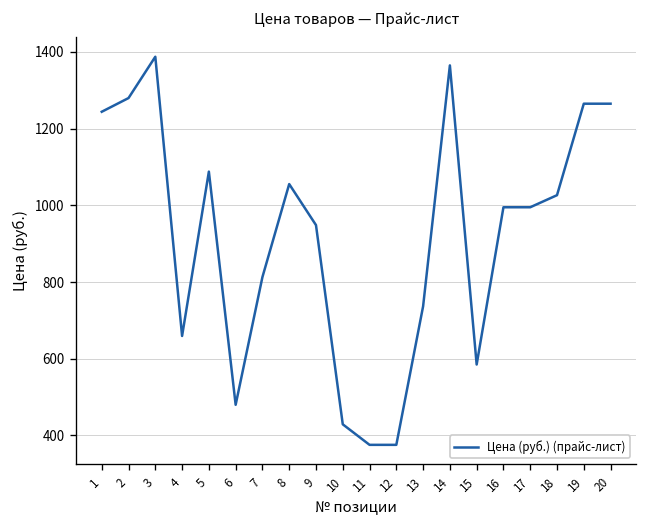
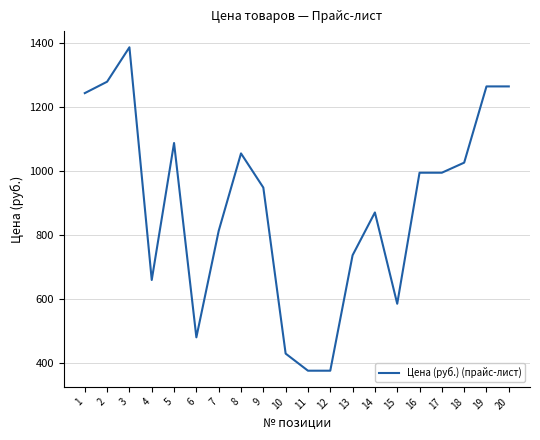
14: 1360 -> 870
